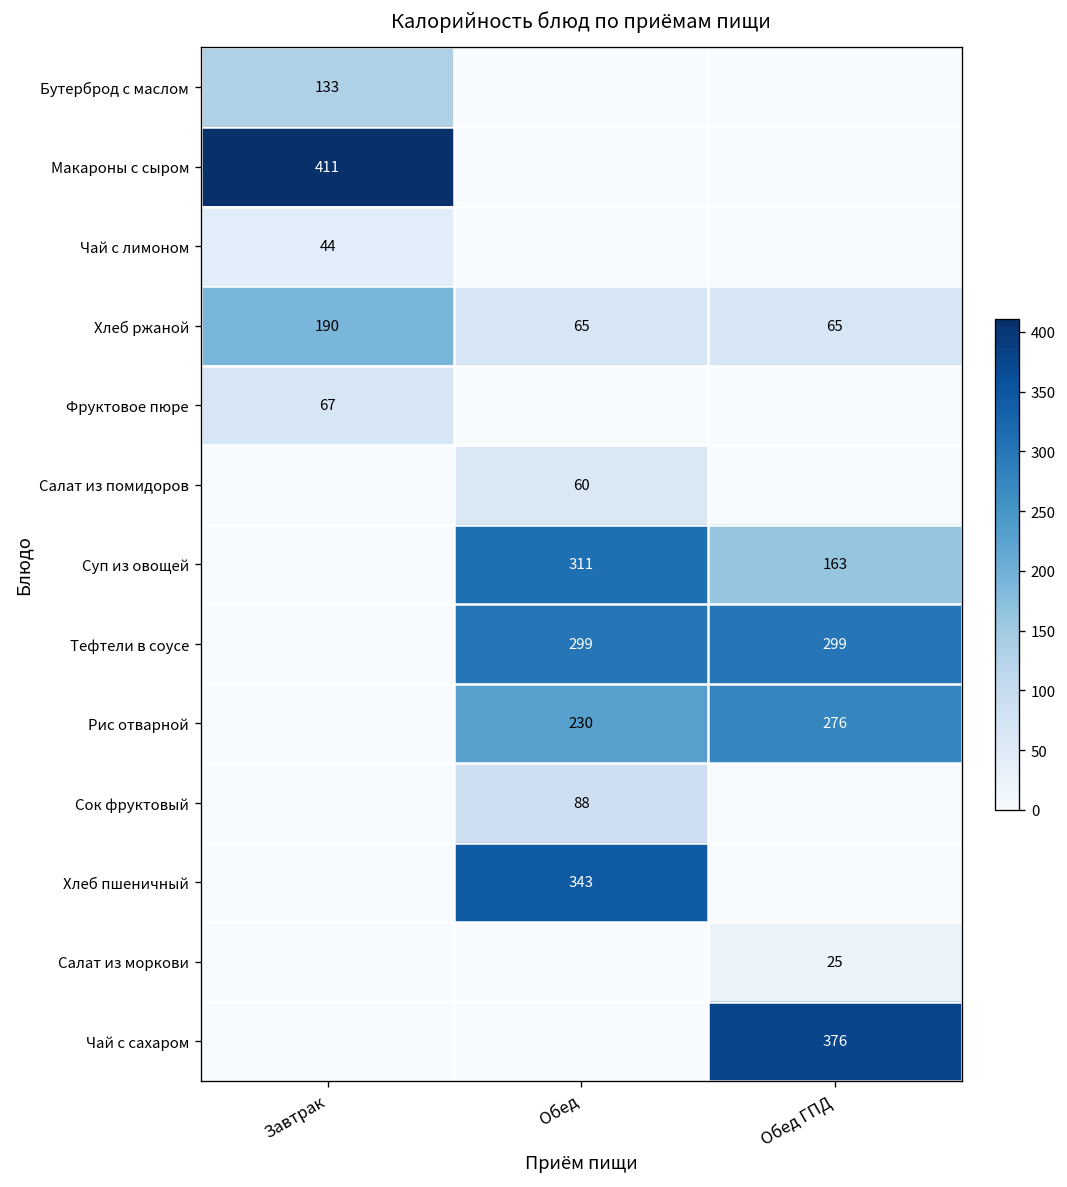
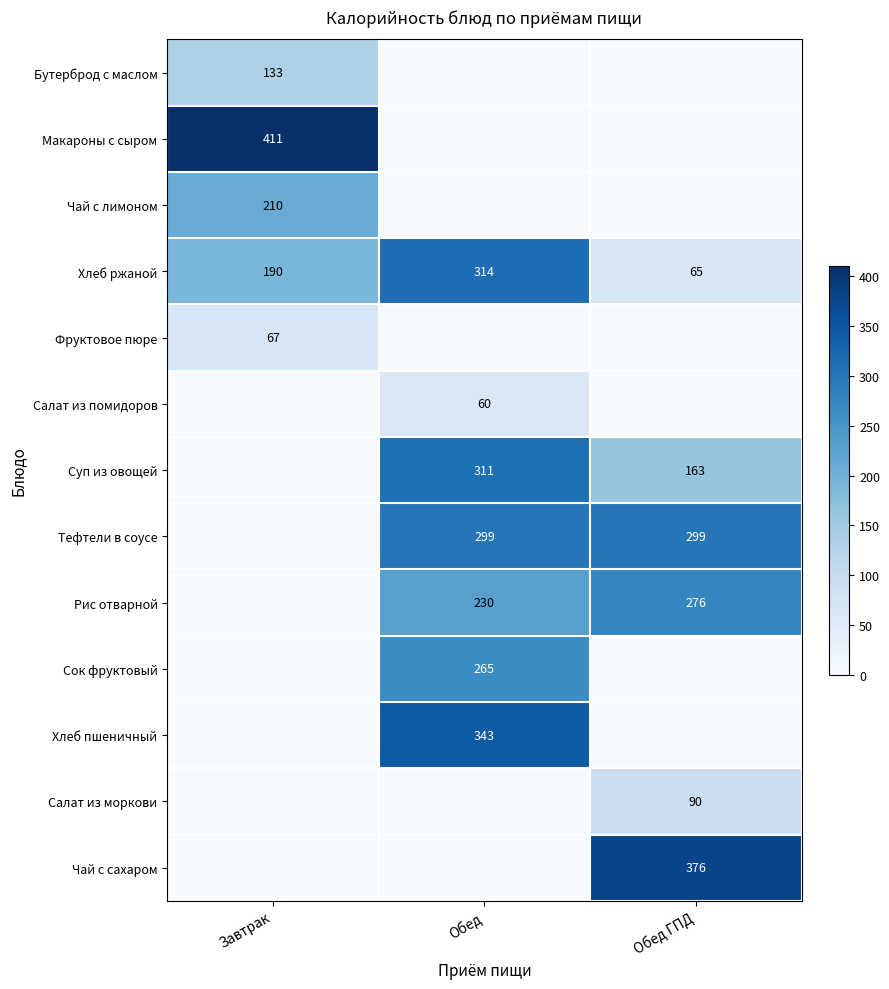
Чай с лимоном, Завтрак: 44 -> 210
Хлеб ржаной, Обед: 65 -> 314
Сок фруктовый, Обед: 88 -> 265
Салат из моркови, Обед ГПД: 25 -> 90
